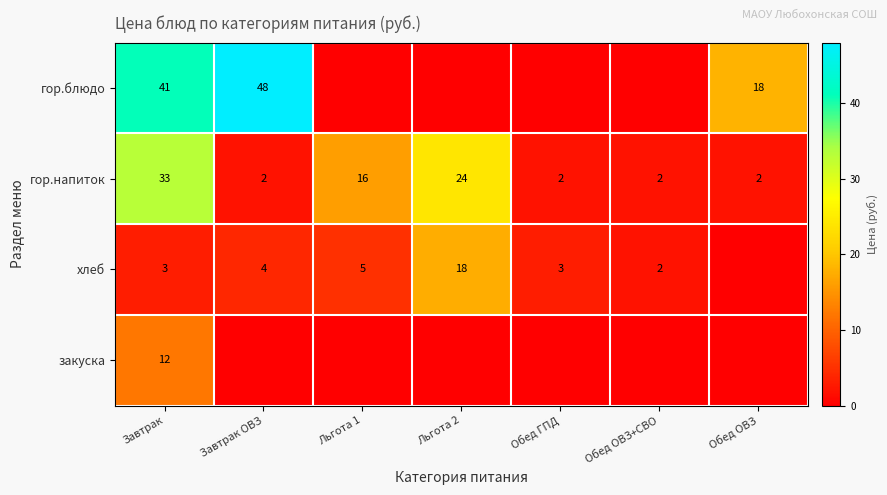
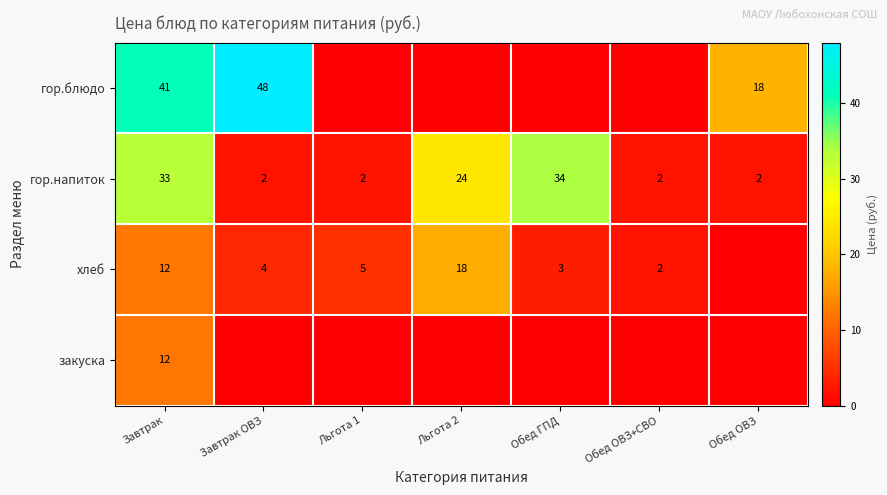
гор.напиток, Льгота 1: 16 -> 2
гор.напиток, Обед ГПД: 2 -> 34
хлеб, Завтрак: 3 -> 12
